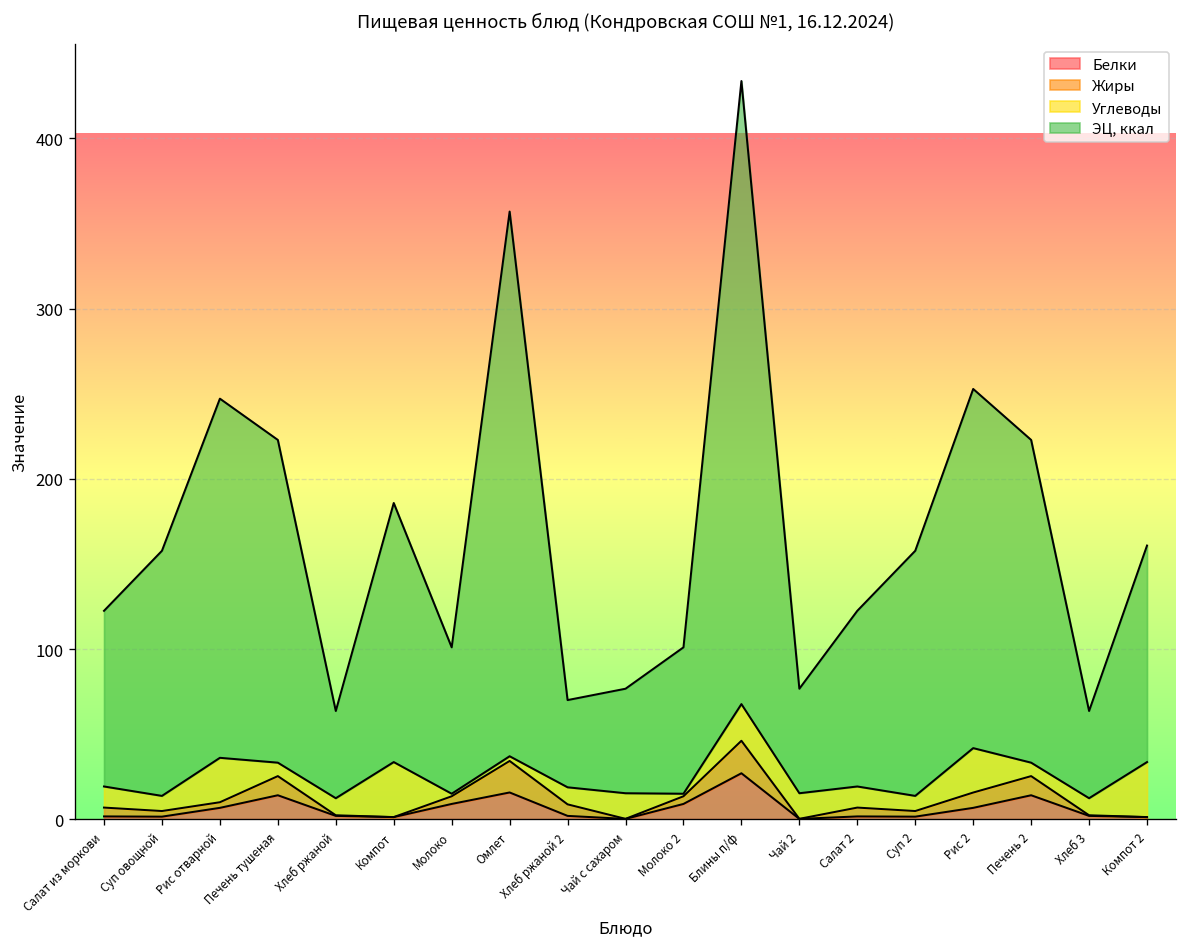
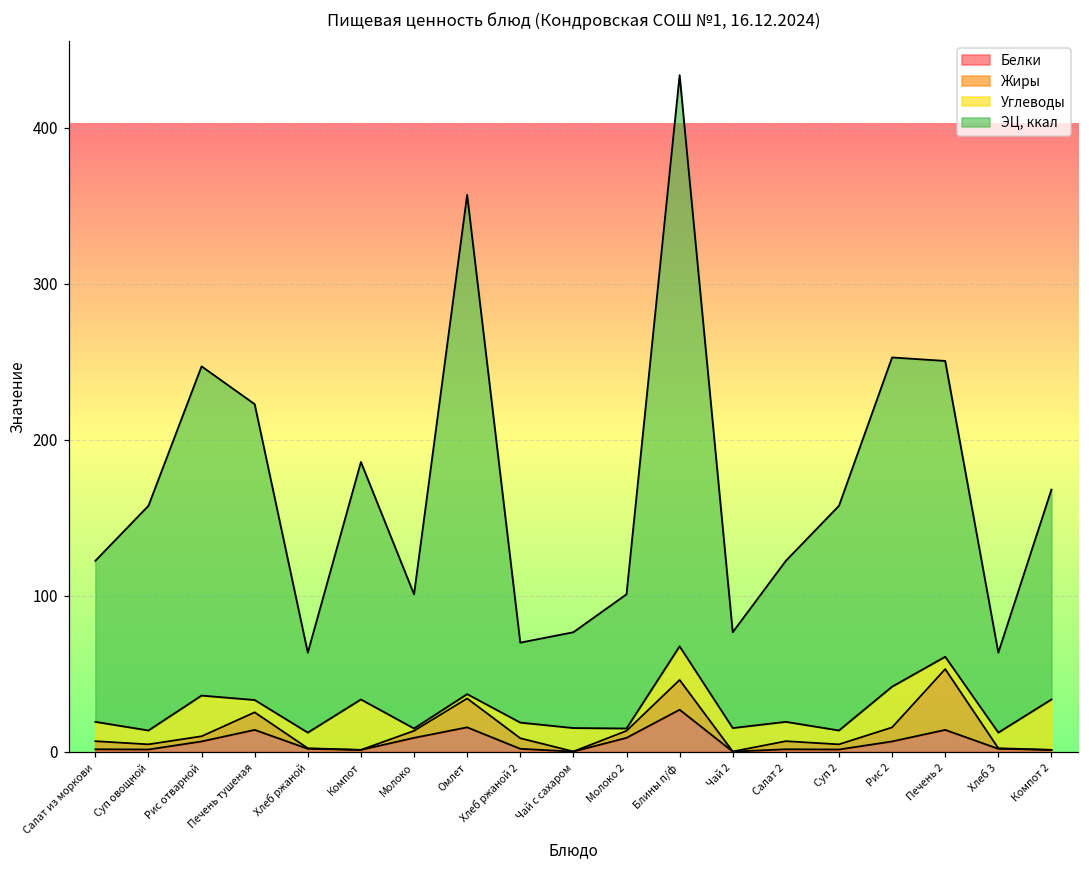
Жиры, Печень 2: 11 -> 39
ЭЦ, ккал, Компот 2: 127 -> 135
